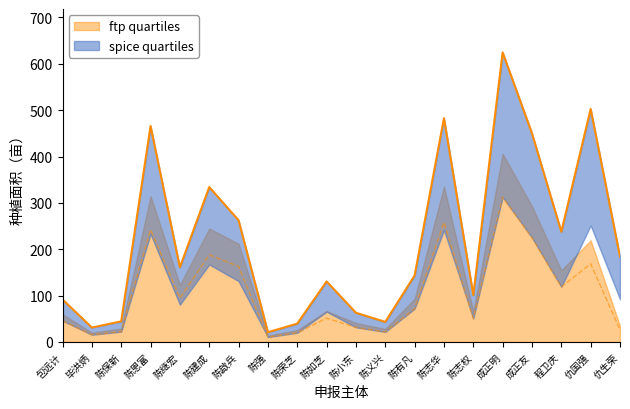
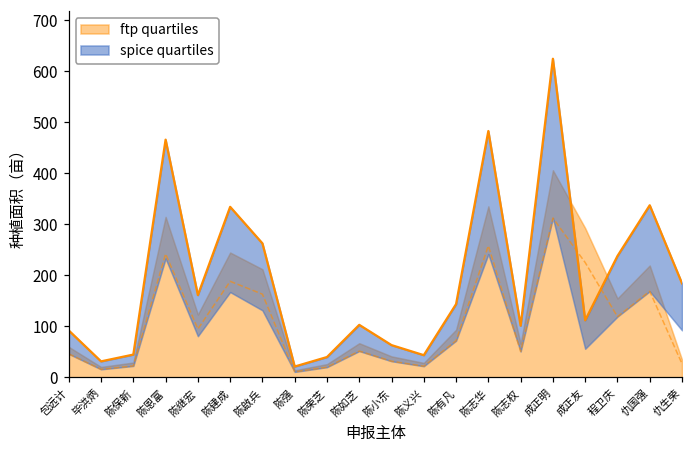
spice quartiles, 陈如芝: 130 -> 100
spice quartiles, 成正友: 450 -> 110
spice quartiles, 仇国强: 500 -> 340
